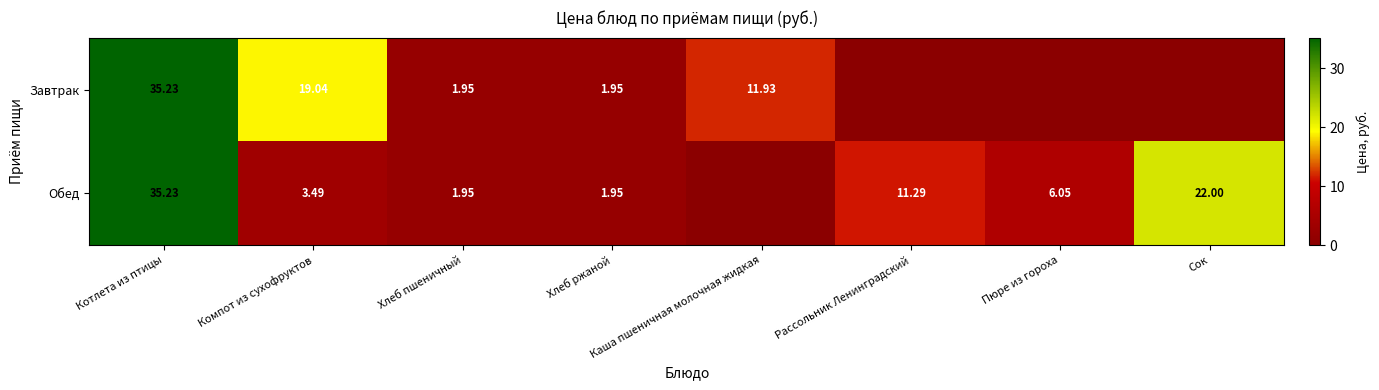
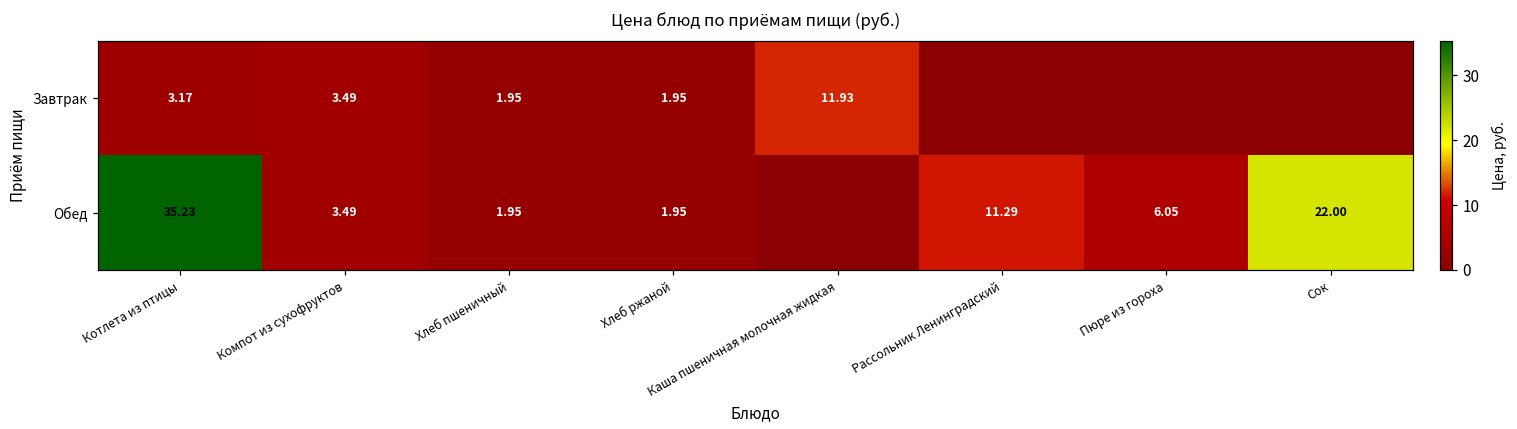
Завтрак, Котлета из птицы: 35.23 -> 3.17
Завтрак, Компот из сухофруктов: 19.04 -> 3.49
